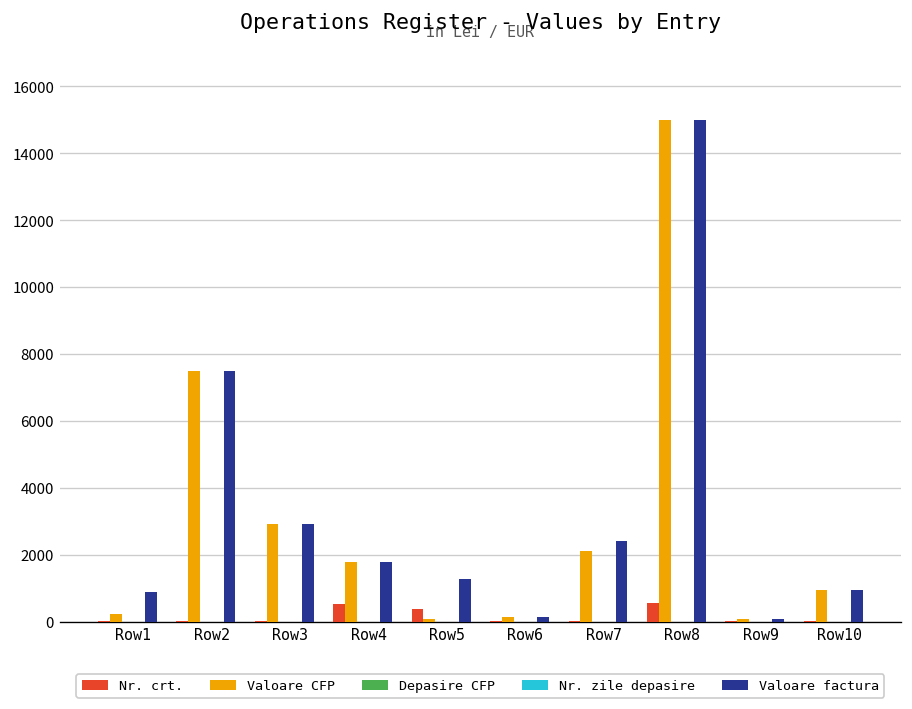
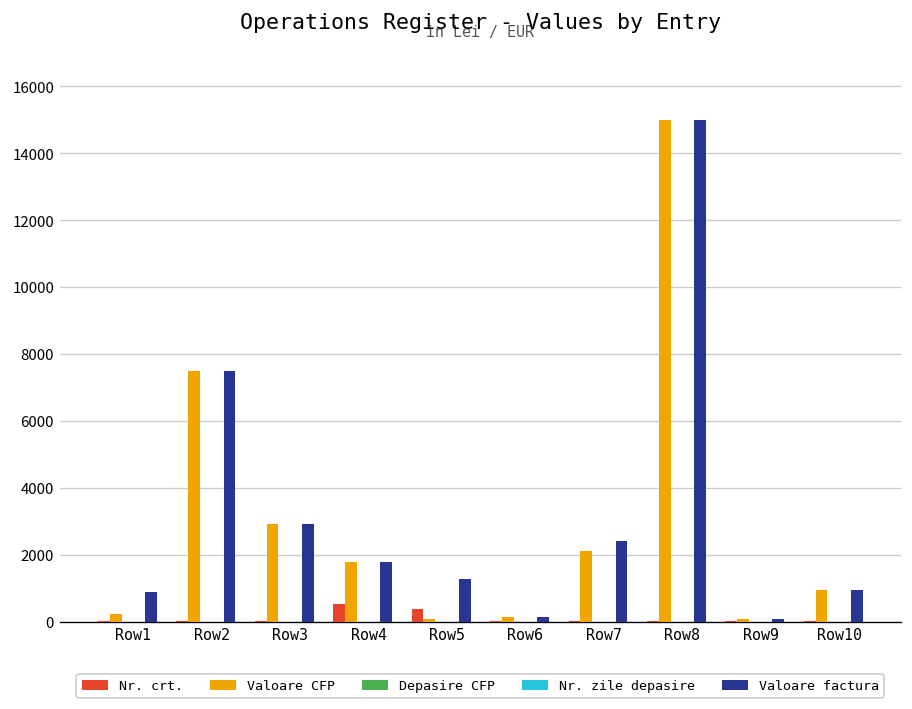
Nr. crt., Row8: 600 -> 0
